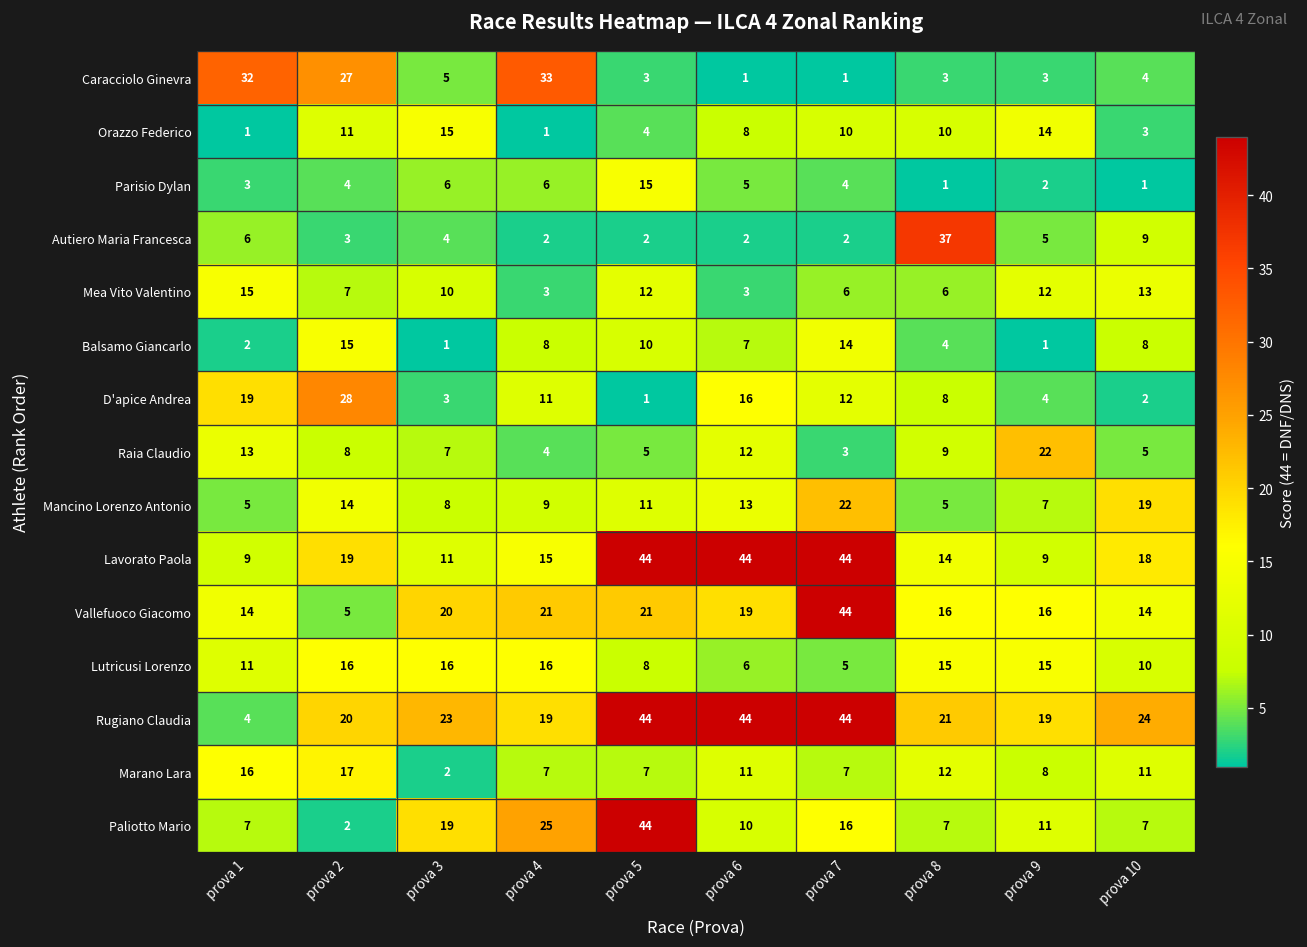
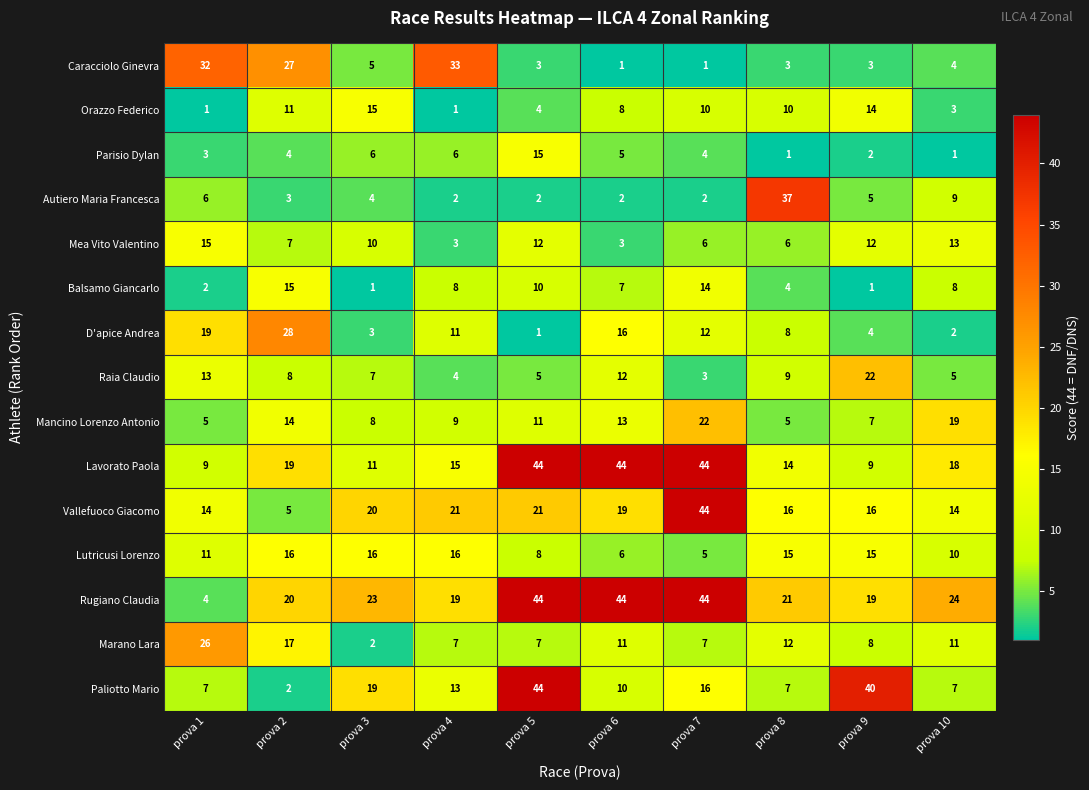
Marano Lara, prova 1: 16 -> 26
Paliotto Mario, prova 4: 25 -> 13
Paliotto Mario, prova 9: 11 -> 40
